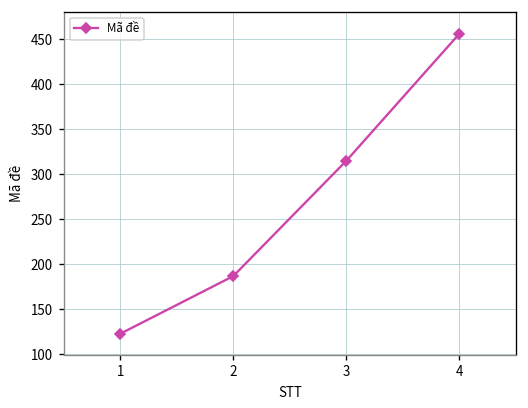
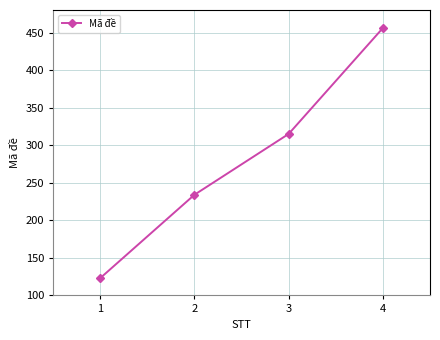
2: 190 -> 230
